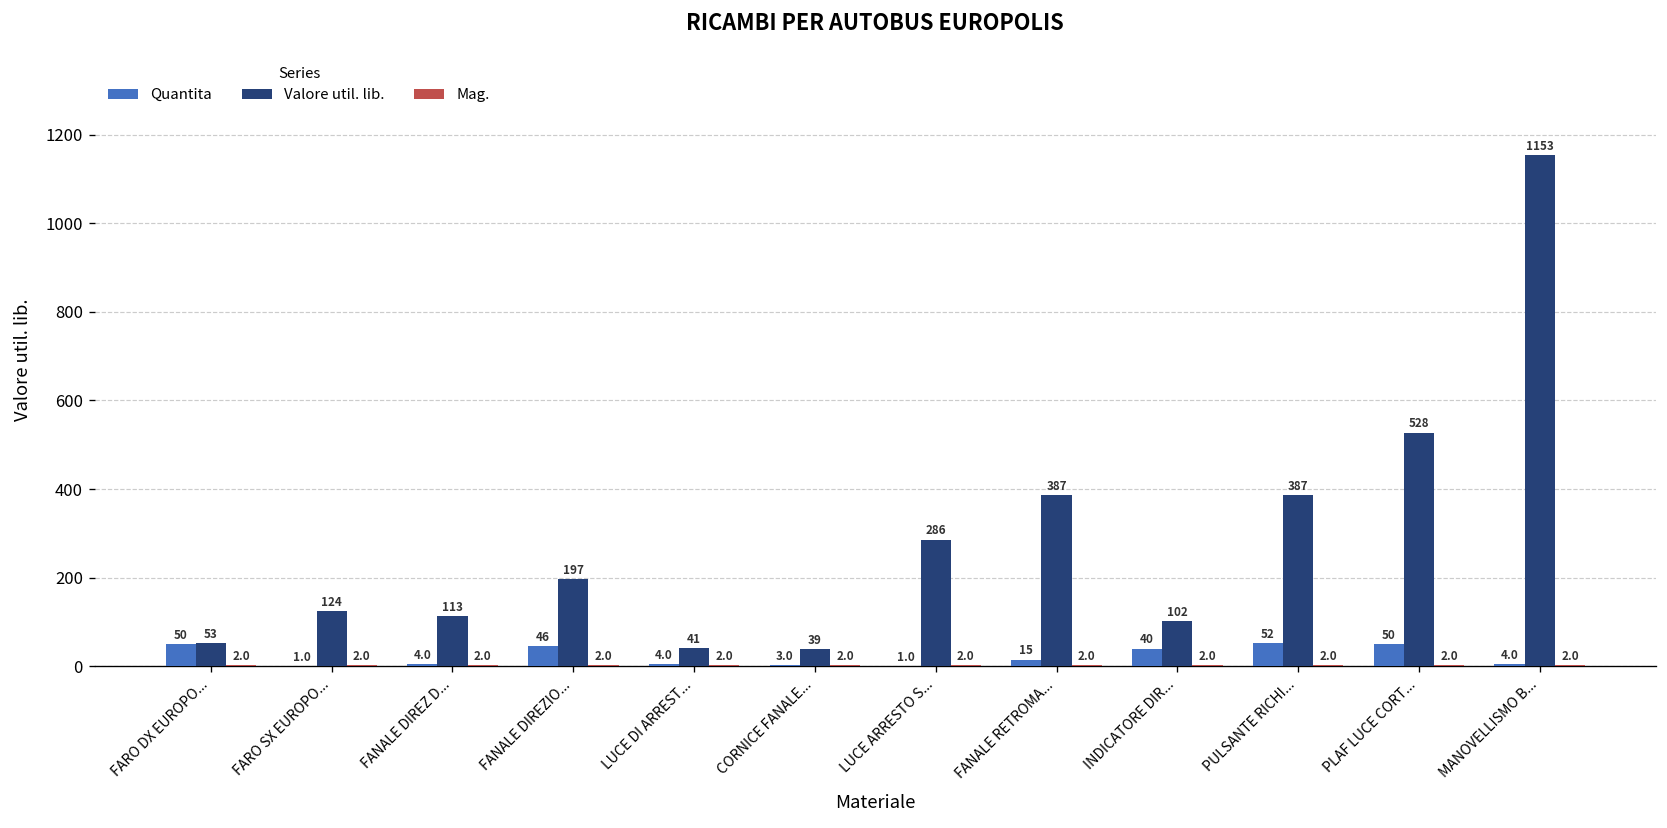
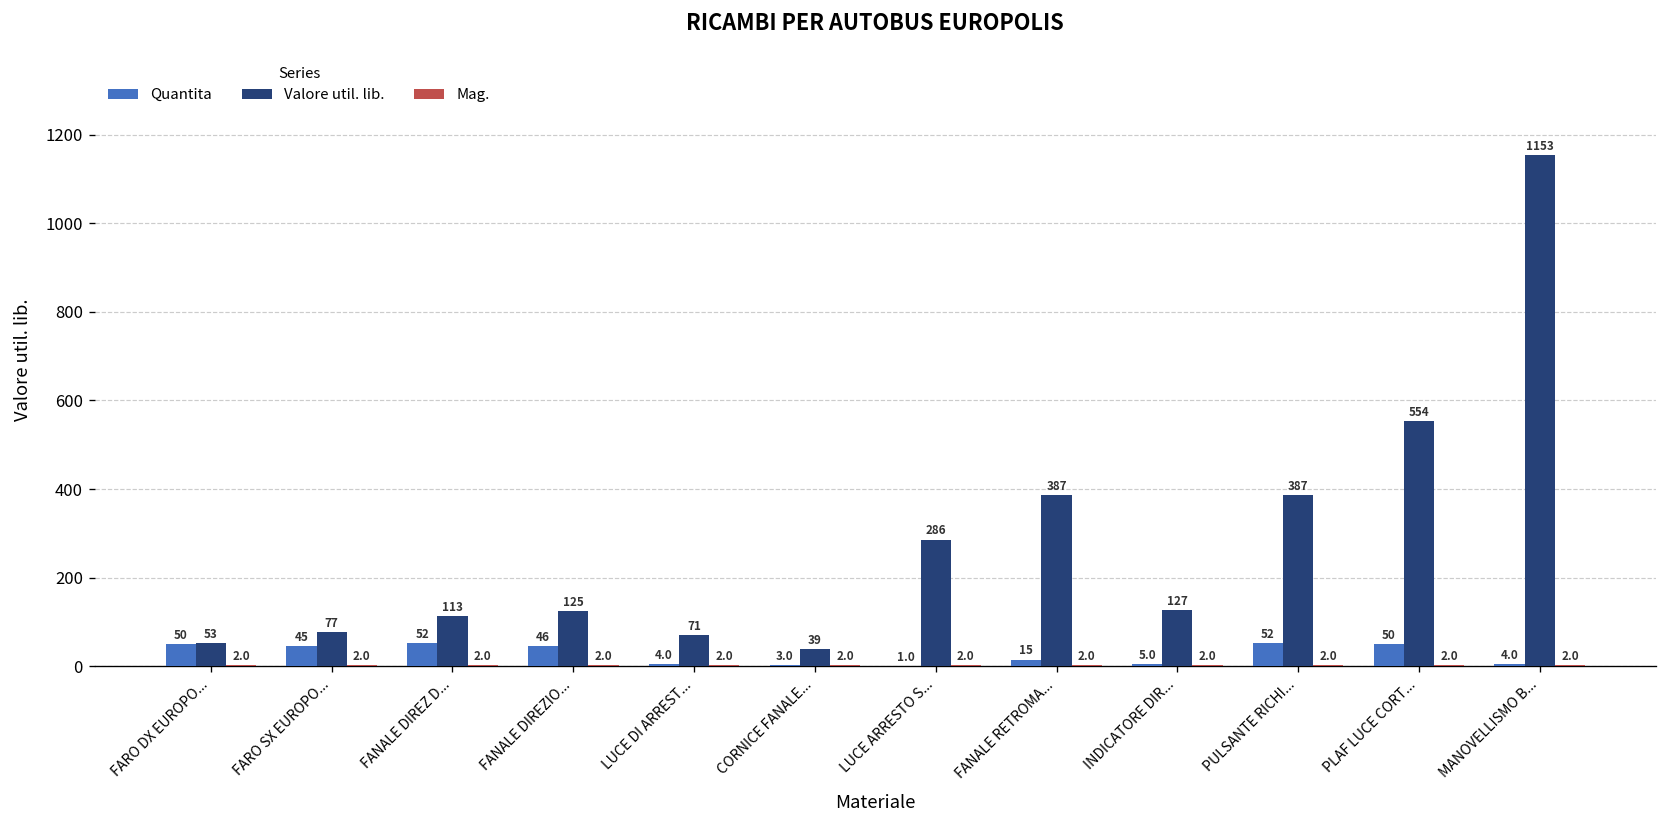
Quantita, FARO SX EUROPO...: 1.0 -> 45
Valore util. lib., FARO SX EUROPO...: 124 -> 77
Quantita, FANALE DIREZ D...: 4.0 -> 52
Valore util. lib., FANALE DIREZIO...: 197 -> 125
Valore util. lib., LUCE DI ARREST...: 41 -> 71
Quantita, INDICATORE DIR...: 40 -> 5.0
Valore util. lib., INDICATORE DIR...: 102 -> 127
Valore util. lib., PLAF LUCE CORT...: 528 -> 554
